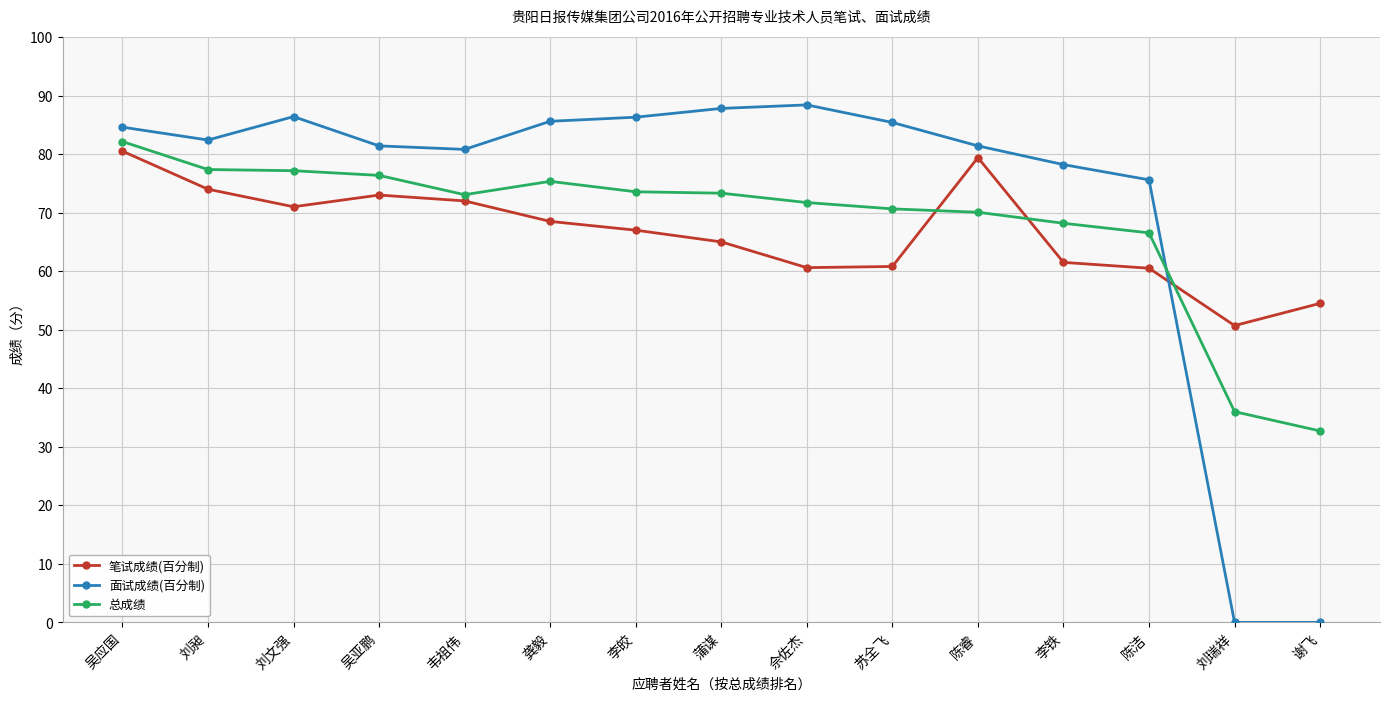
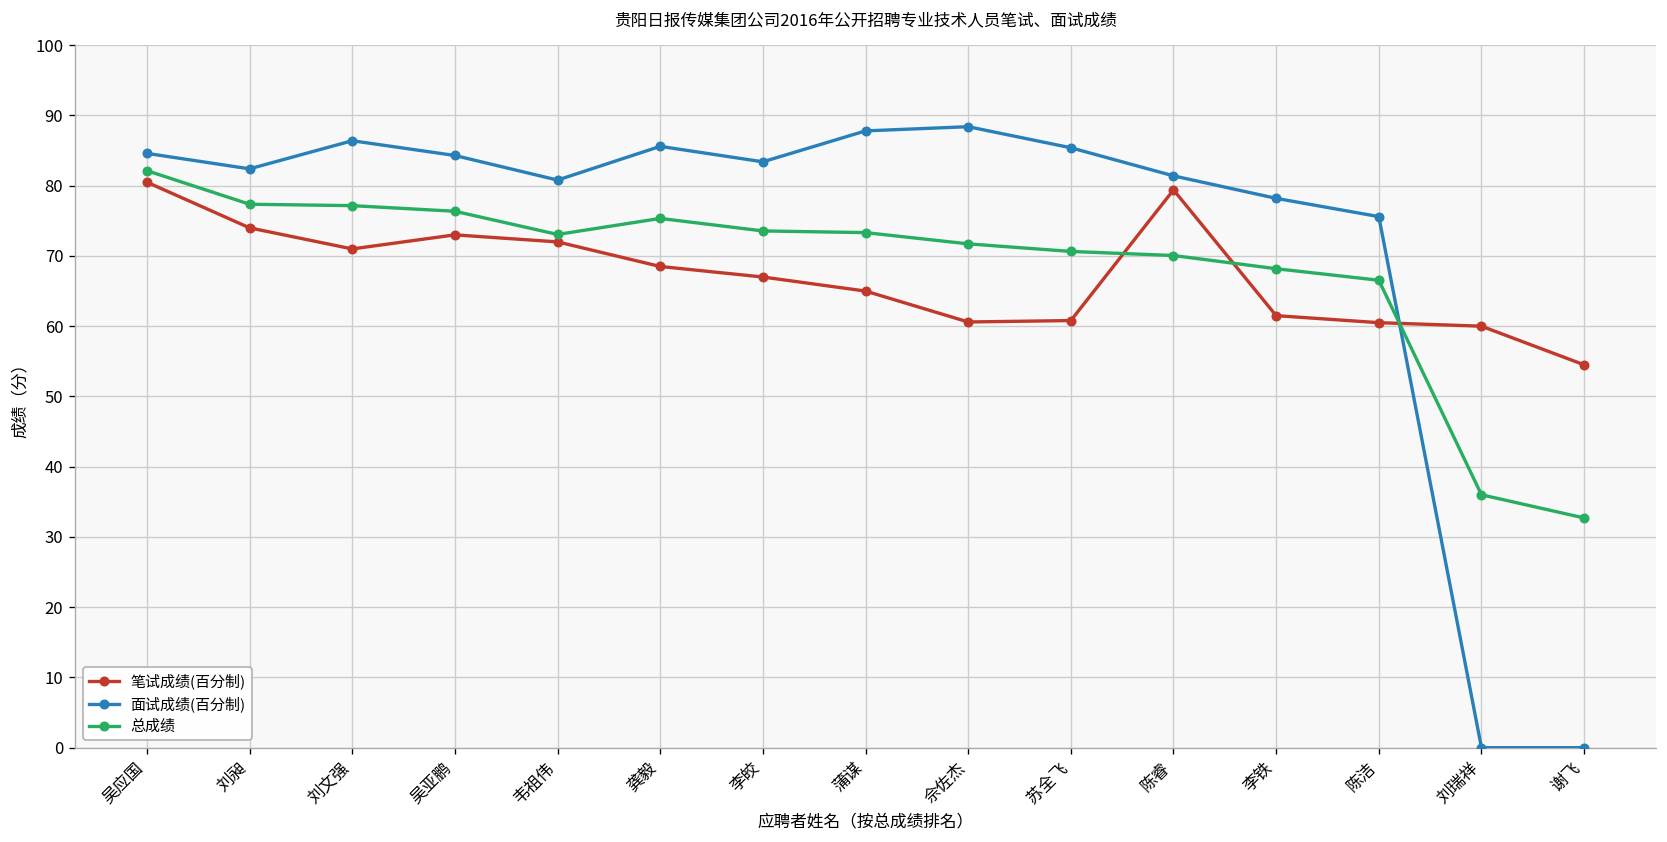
面试成绩(百分制), 吴亚鹏: 81 -> 84
面试成绩(百分制), 李皎: 86 -> 83
笔试成绩(百分制), 刘瑞祥: 51 -> 60
